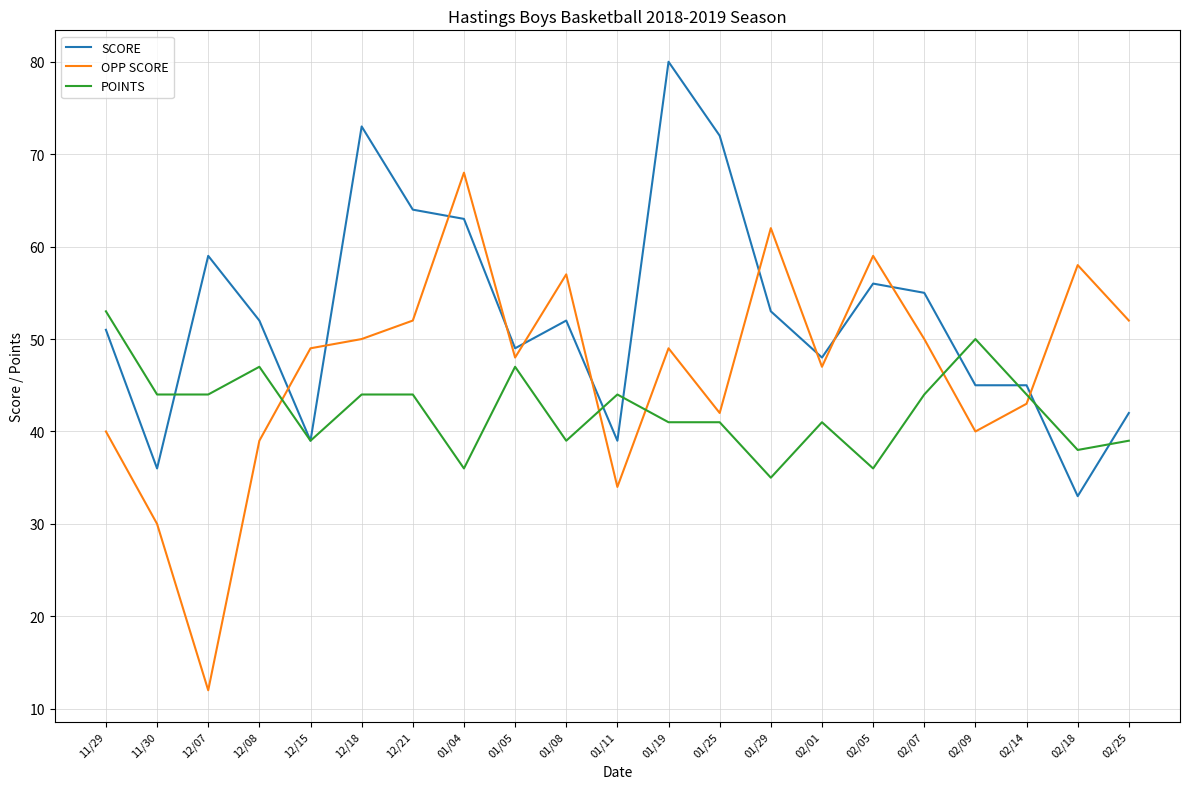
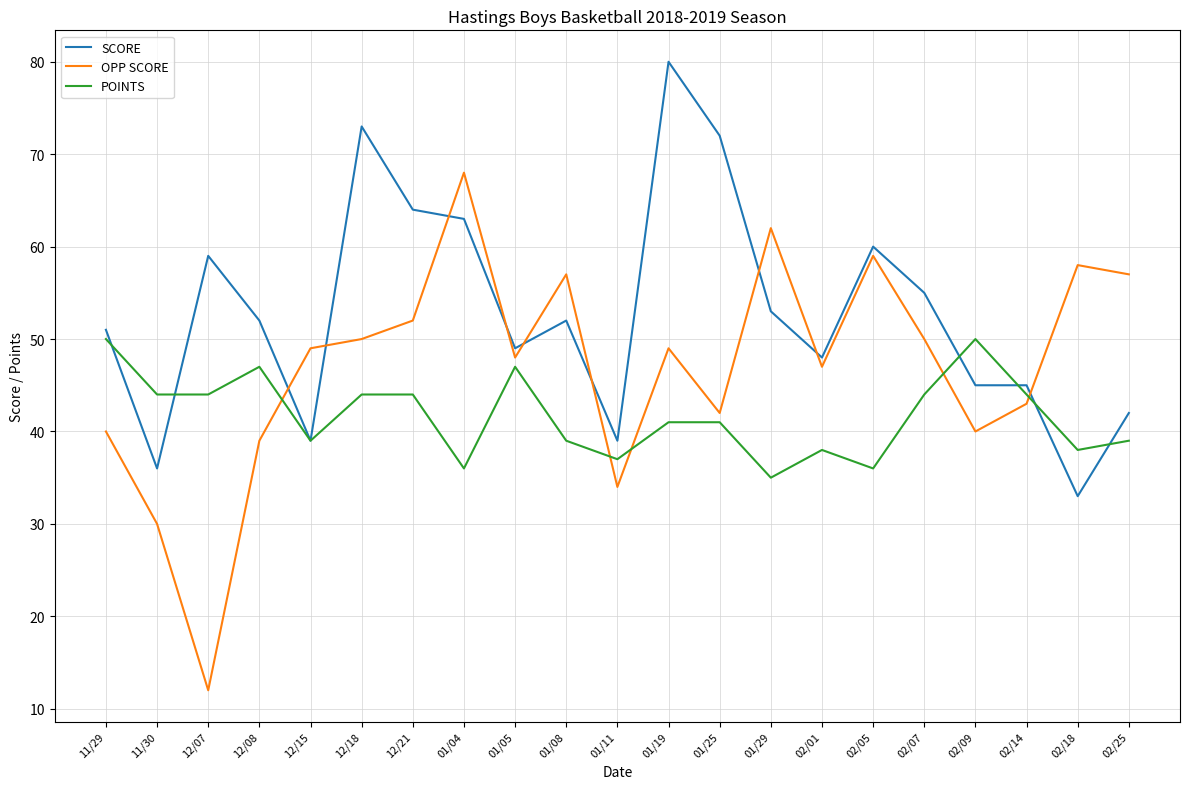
POINTS, 11/29: 53 -> 50
POINTS, 01/11: 44 -> 37
POINTS, 02/01: 41 -> 38
SCORE, 02/05: 56 -> 60
OPP SCORE, 02/25: 52 -> 57
